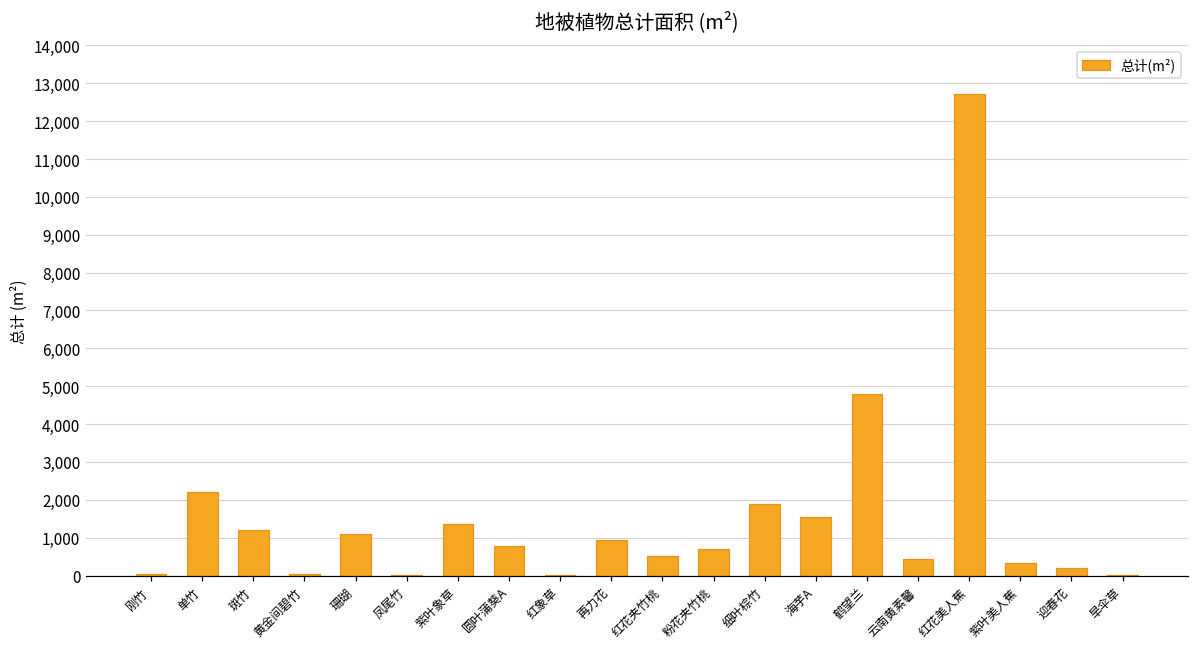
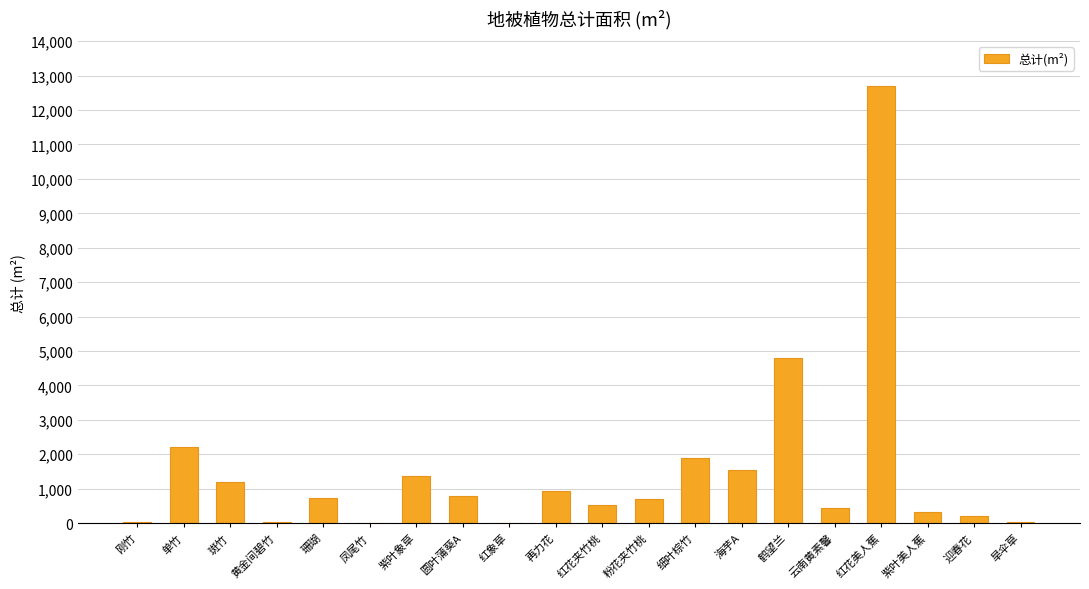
珊瑚: 1,100 -> 700
